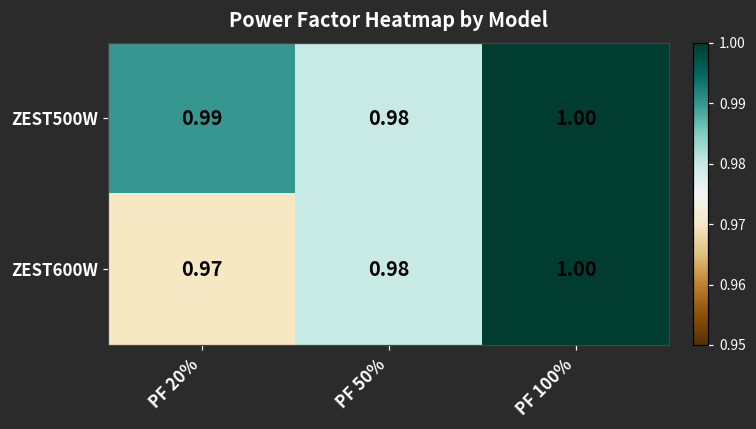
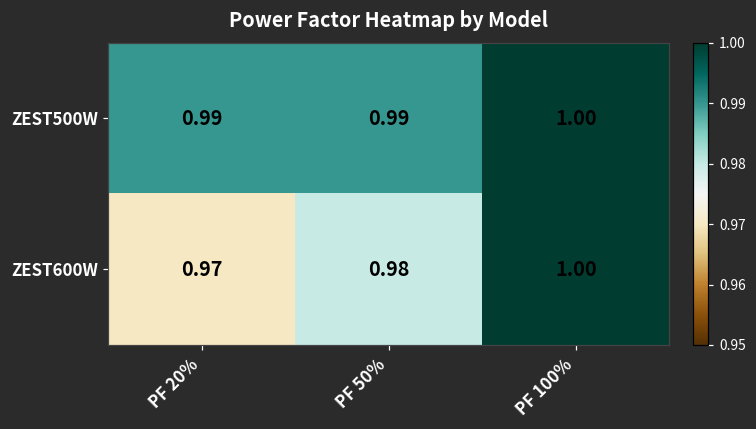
ZEST500W, PF 50%: 0.98 -> 0.99
